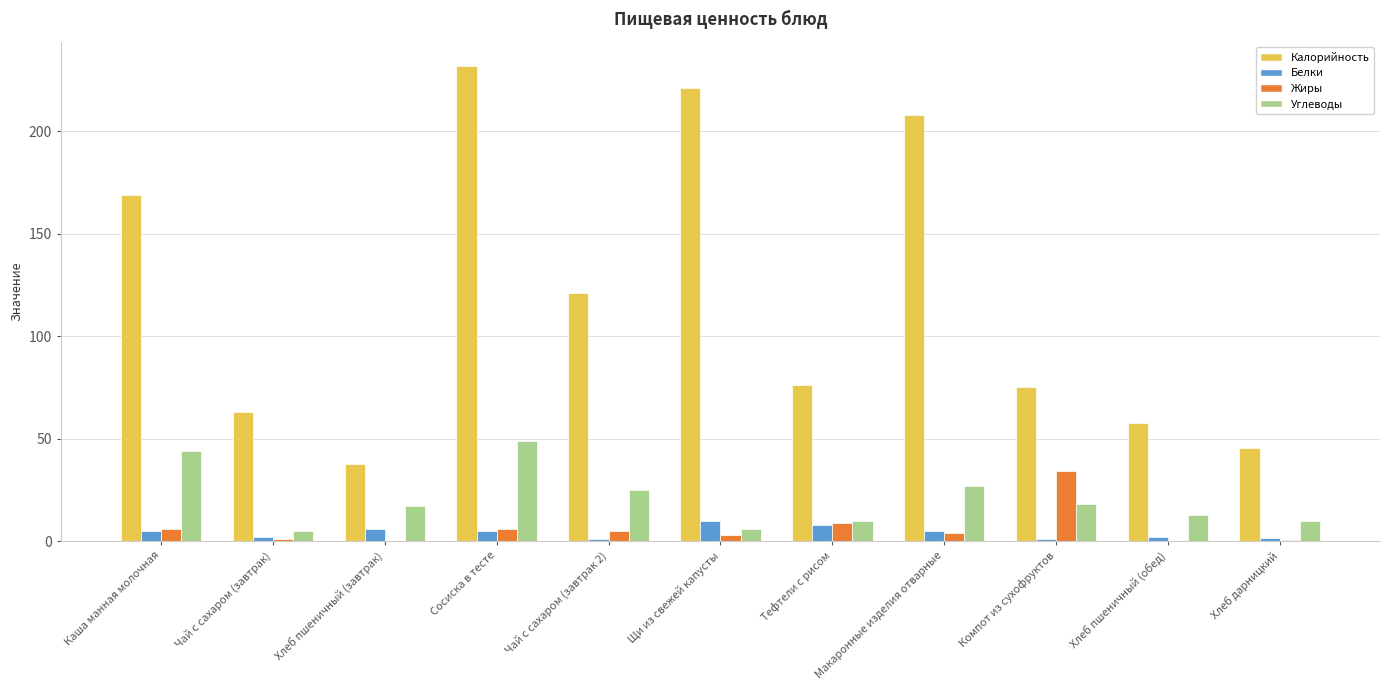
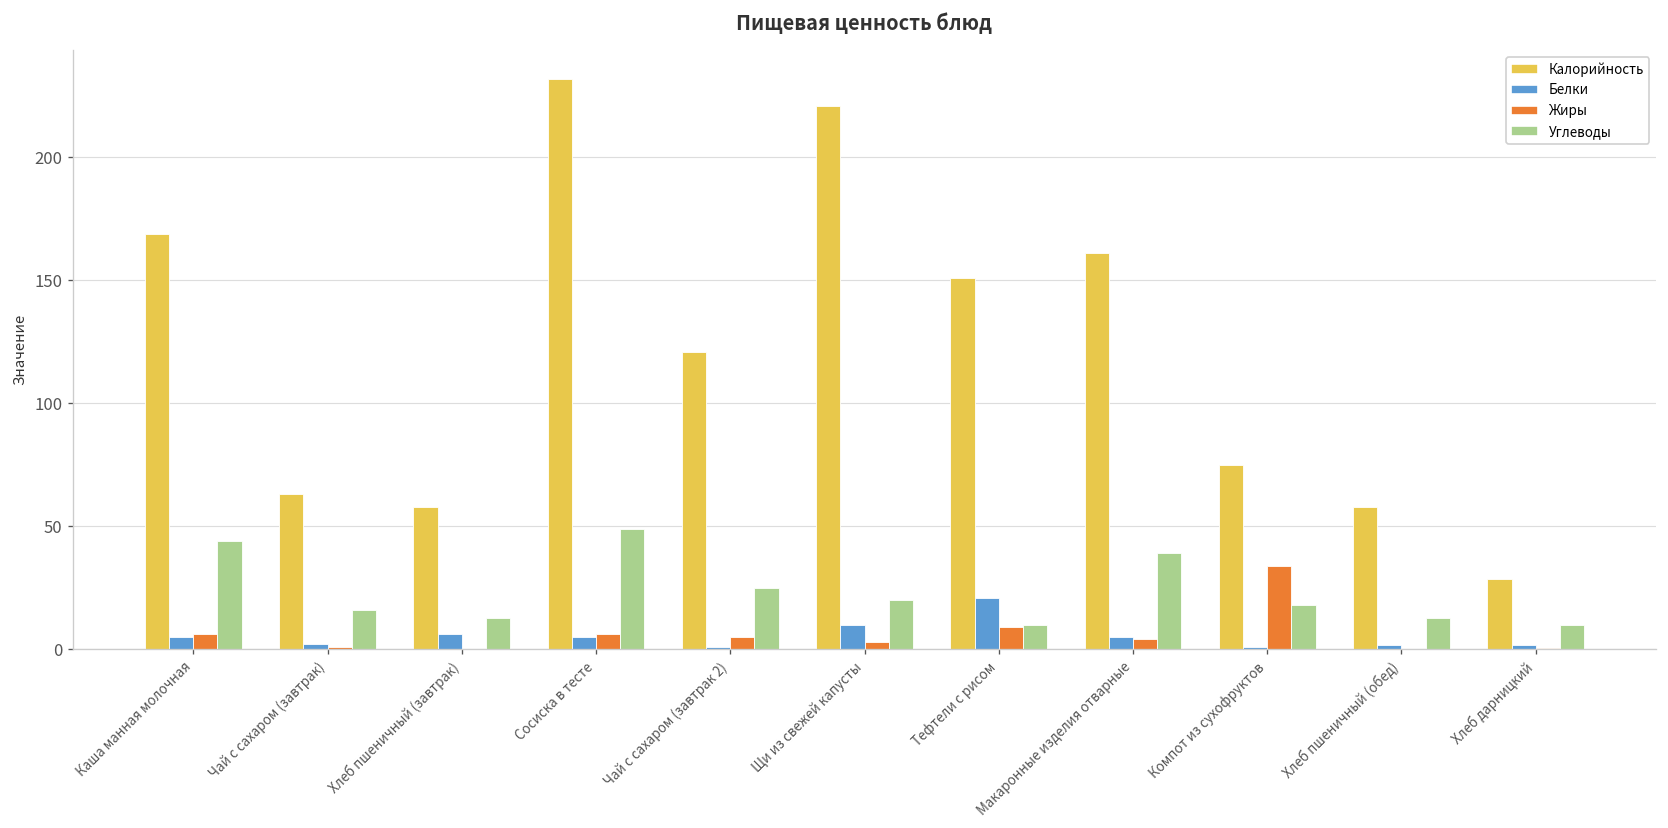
Углеводы, Чай с сахаром (завтрак): 5 -> 16
Калорийность, Хлеб пшеничный (завтрак): 37 -> 58
Углеводы, Хлеб пшеничный (завтрак): 17 -> 13
Углеводы, Щи из свежей капусты: 6 -> 20
Калорийность, Тефтели с рисом: 76 -> 151
Белки, Тефтели с рисом: 8 -> 21
Калорийность, Макаронные изделия отварные: 208 -> 161
Углеводы, Макаронные изделия отварные: 27 -> 39
Калорийность, Хлеб дарницкий: 45 -> 29
